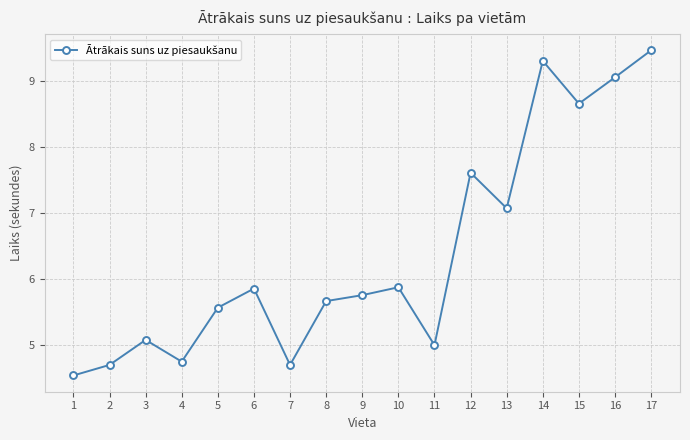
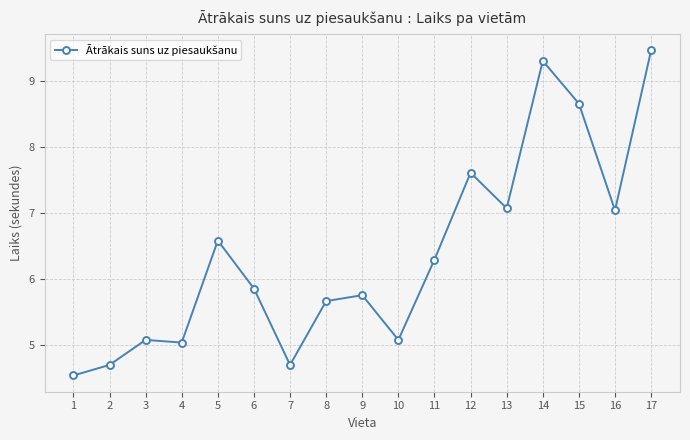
4: 4.7 -> 5.0
5: 5.6 -> 6.6
10: 5.9 -> 5.1
11: 5.0 -> 6.3
16: 9.1 -> 7.0
